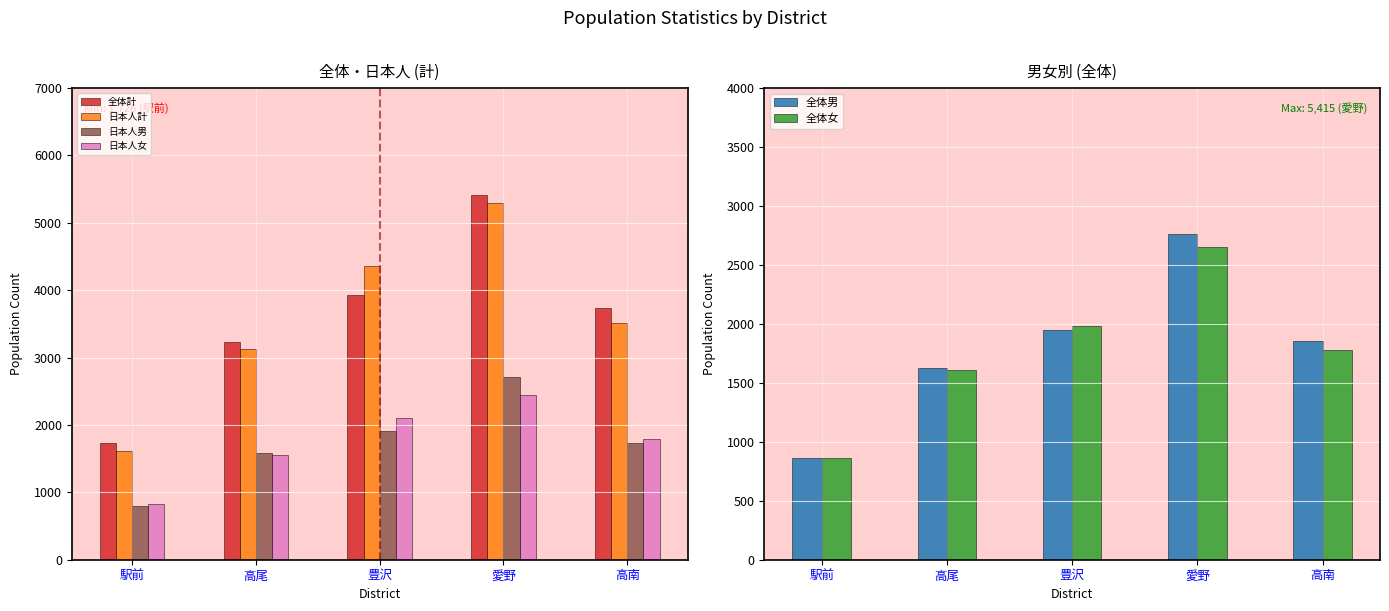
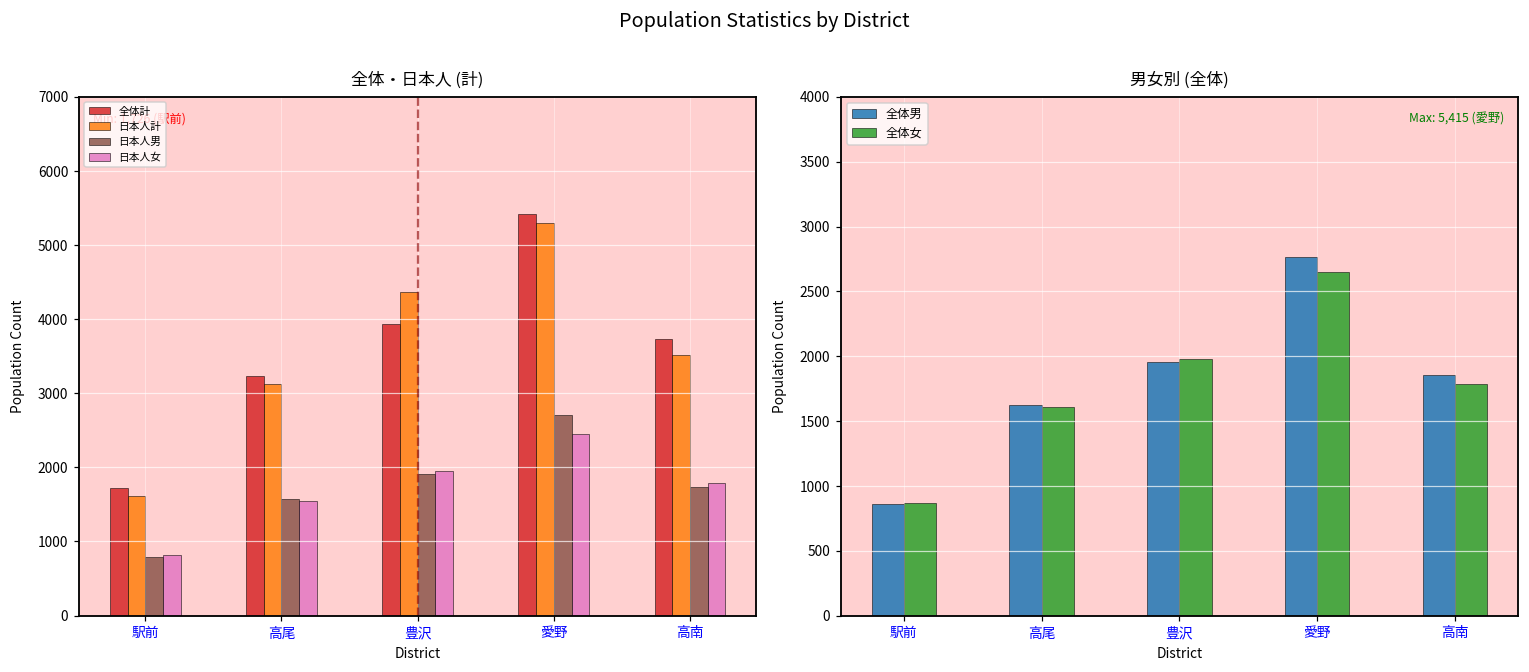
全体・日本人 (計), 日本人女, 豊沢: 2100 -> 1900
